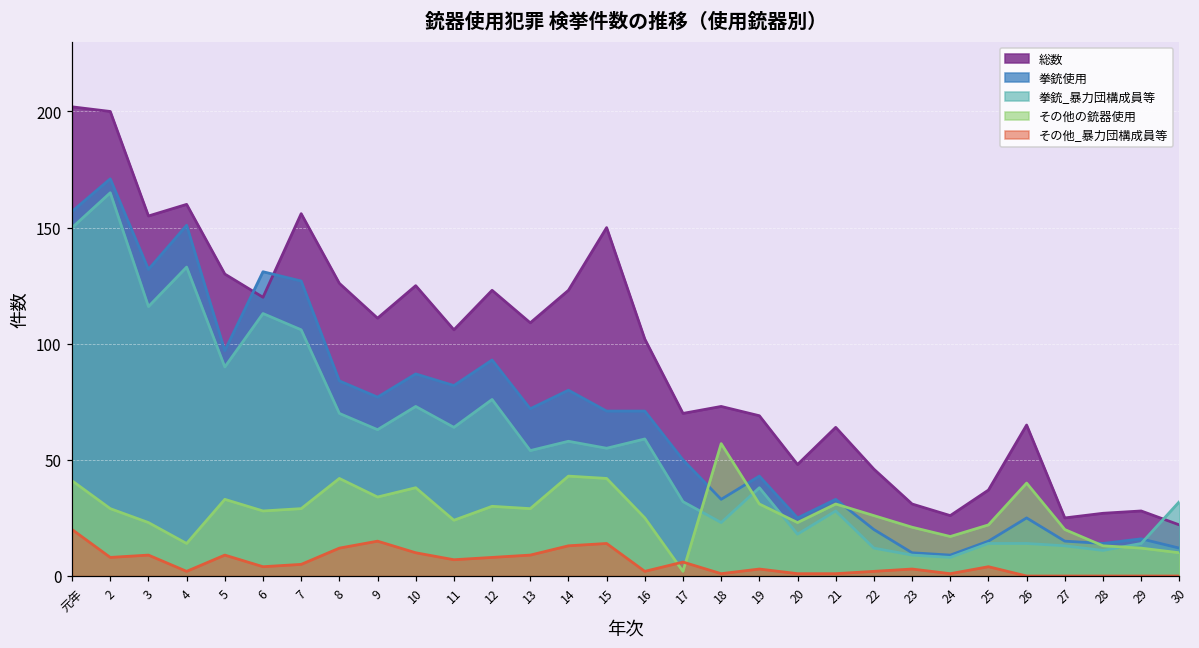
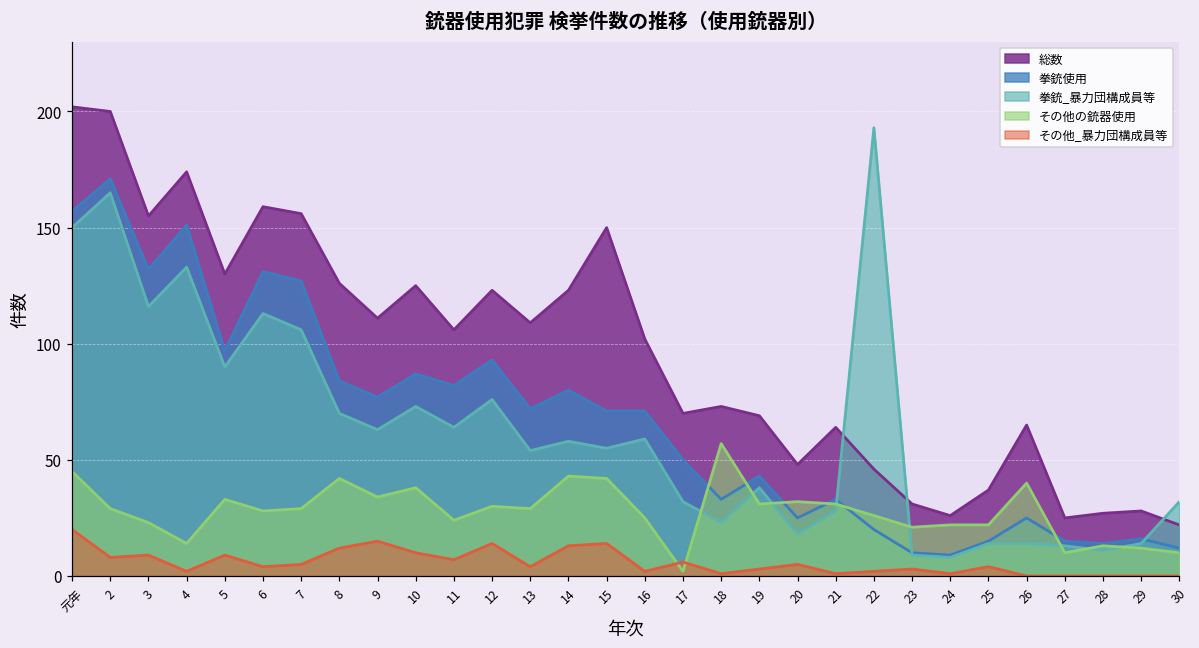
その他の銃器使用, 元年: 41 -> 45
総数, 4: 160 -> 174
総数, 6: 120 -> 159
その他_暴力団構成員等, 12: 8 -> 14
その他_暴力団構成員等, 13: 9 -> 4
その他の銃器使用, 20: 23 -> 32
その他_暴力団構成員等, 20: 1 -> 5
拳銃_暴力団構成員等, 22: 12 -> 193
その他の銃器使用, 24: 17 -> 22
その他の銃器使用, 27: 20 -> 10
